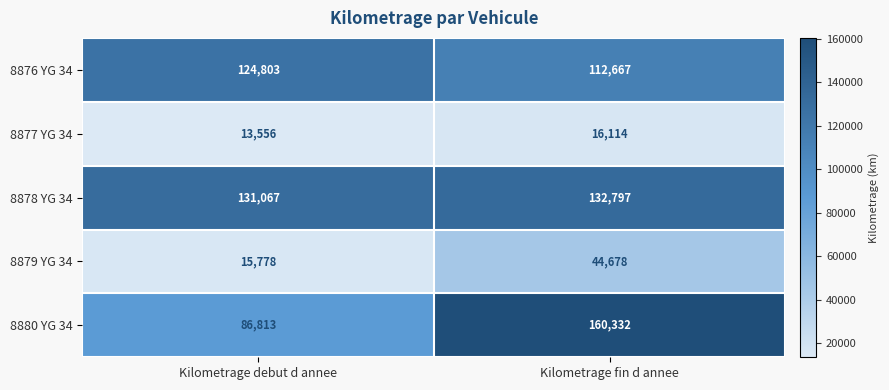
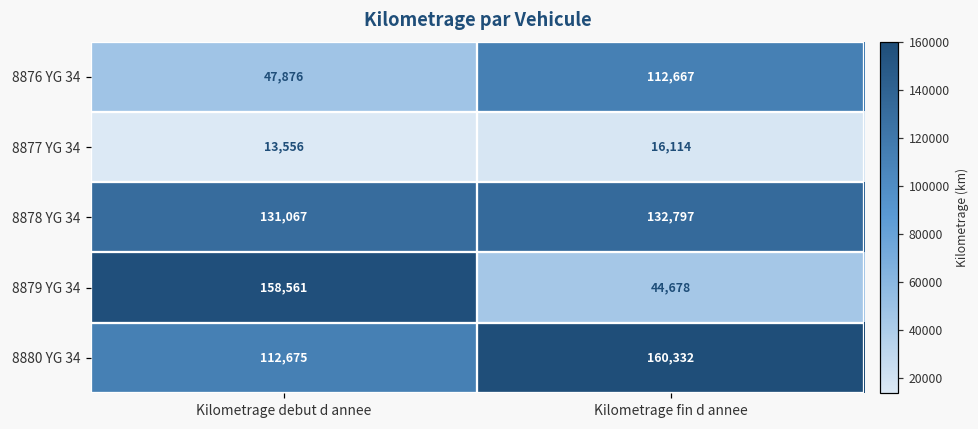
8876 YG 34, Kilometrage debut d annee: 124,803 -> 47,876
8879 YG 34, Kilometrage debut d annee: 15,778 -> 158,561
8880 YG 34, Kilometrage debut d annee: 86,813 -> 112,675
